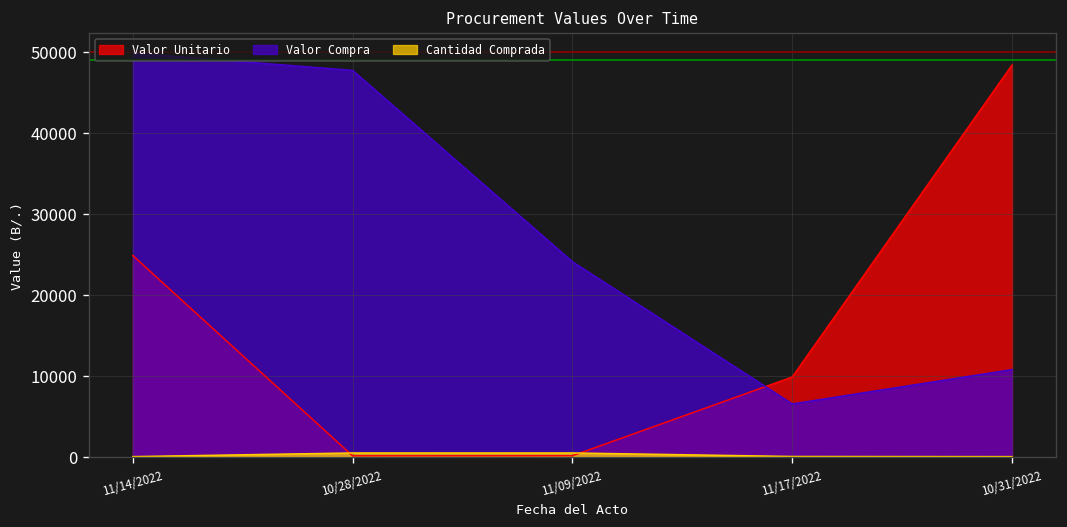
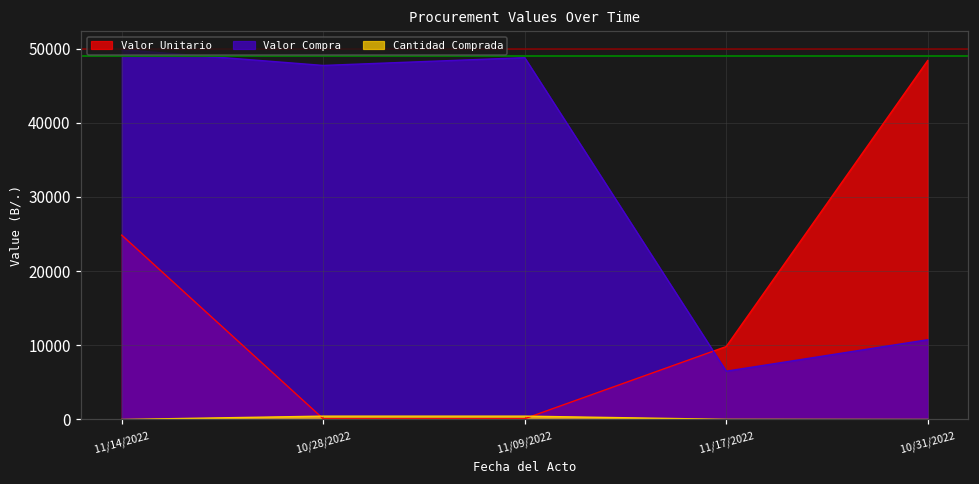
Valor Compra, 11/09/2022: 24000 -> 49000
